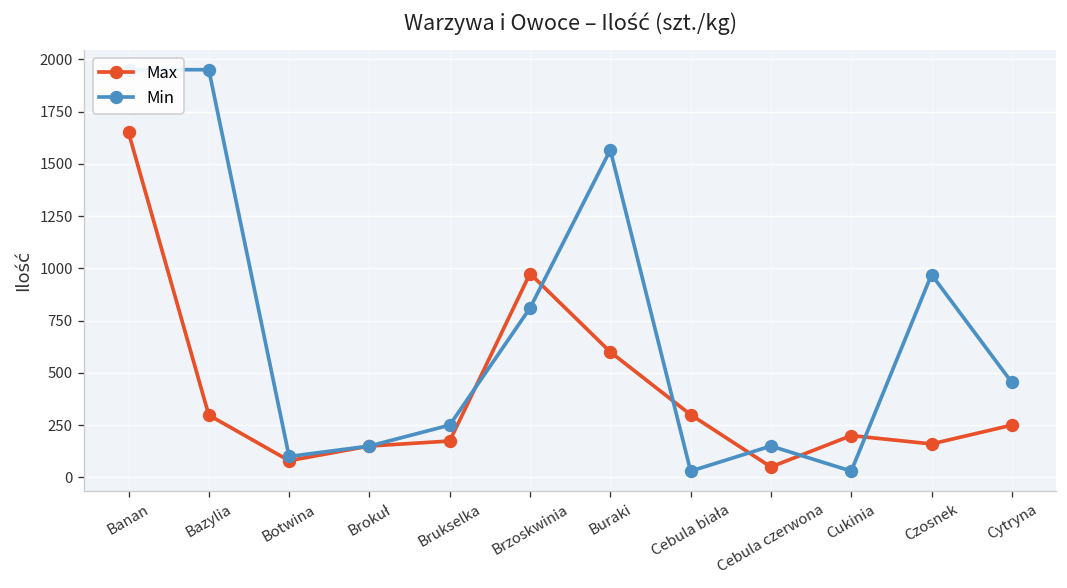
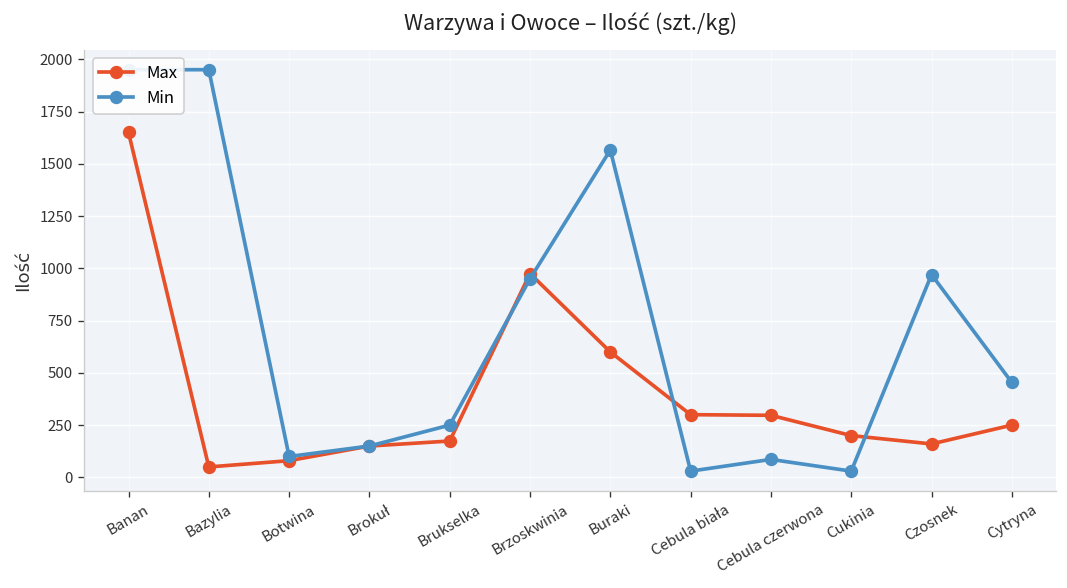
Max, Bazylia: 300 -> 50
Min, Brzoskwinia: 810 -> 950
Max, Cebula czerwona: 50 -> 300
Min, Cebula czerwona: 150 -> 90
